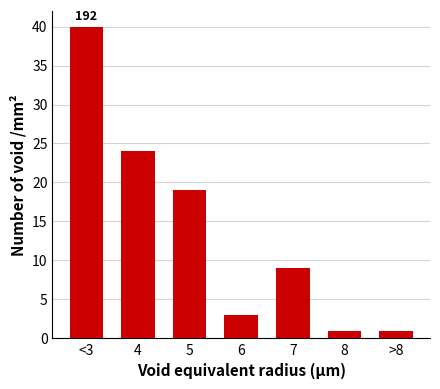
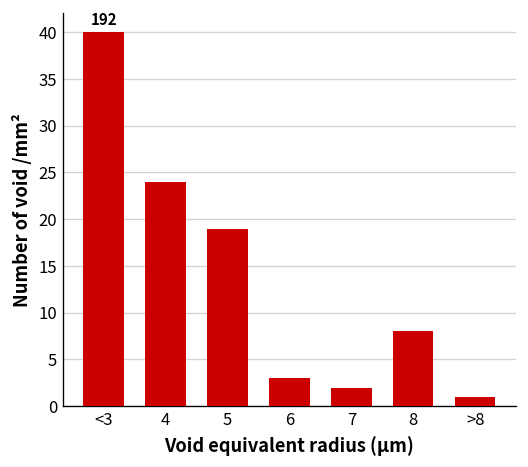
7: 9 -> 2
8: 1 -> 8
